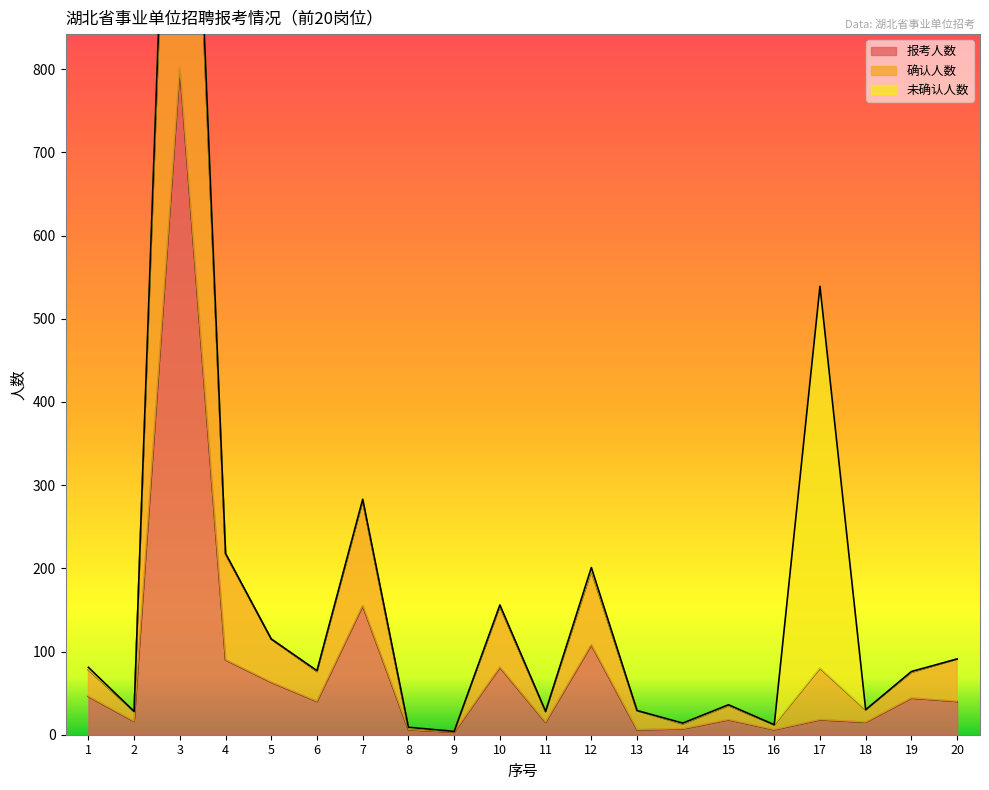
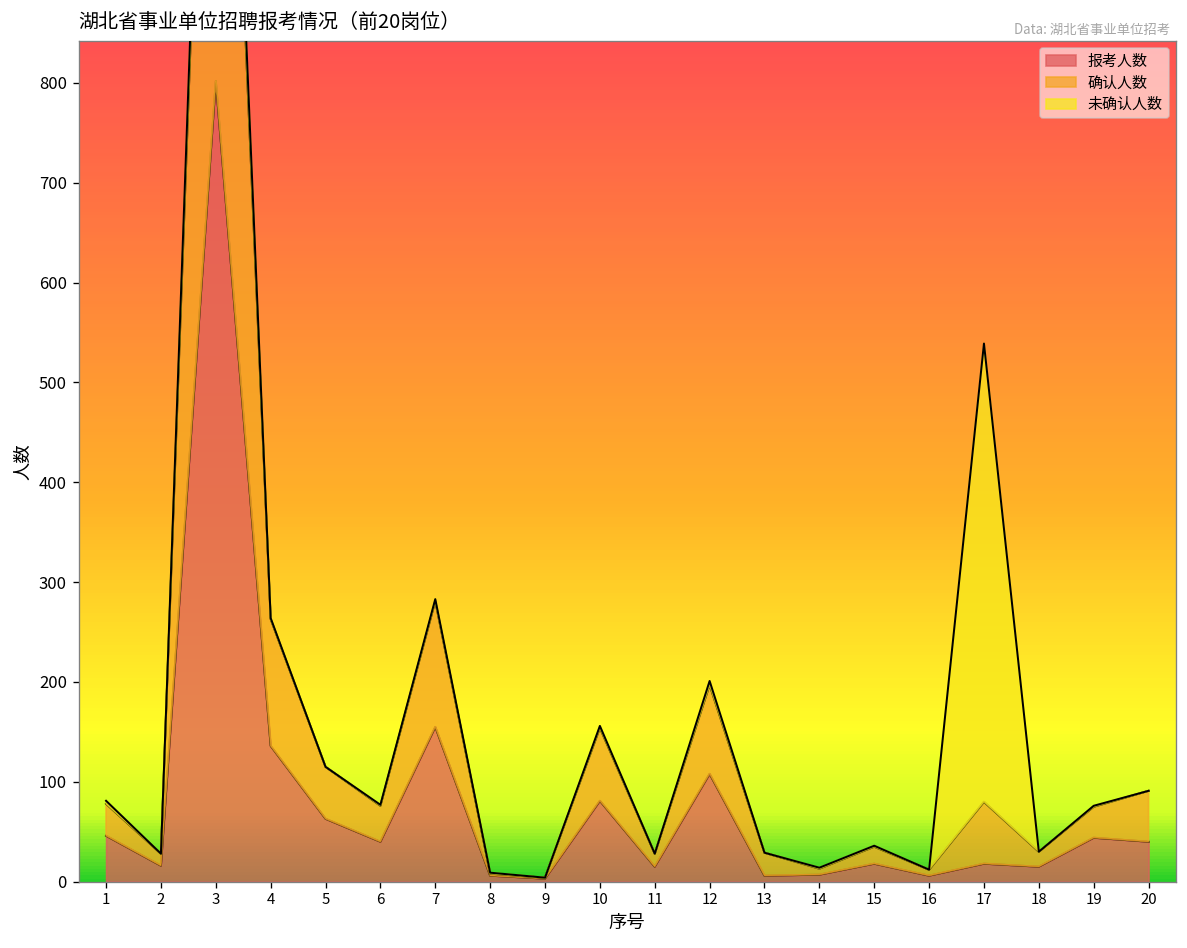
报考人数, 4: 90 -> 140
